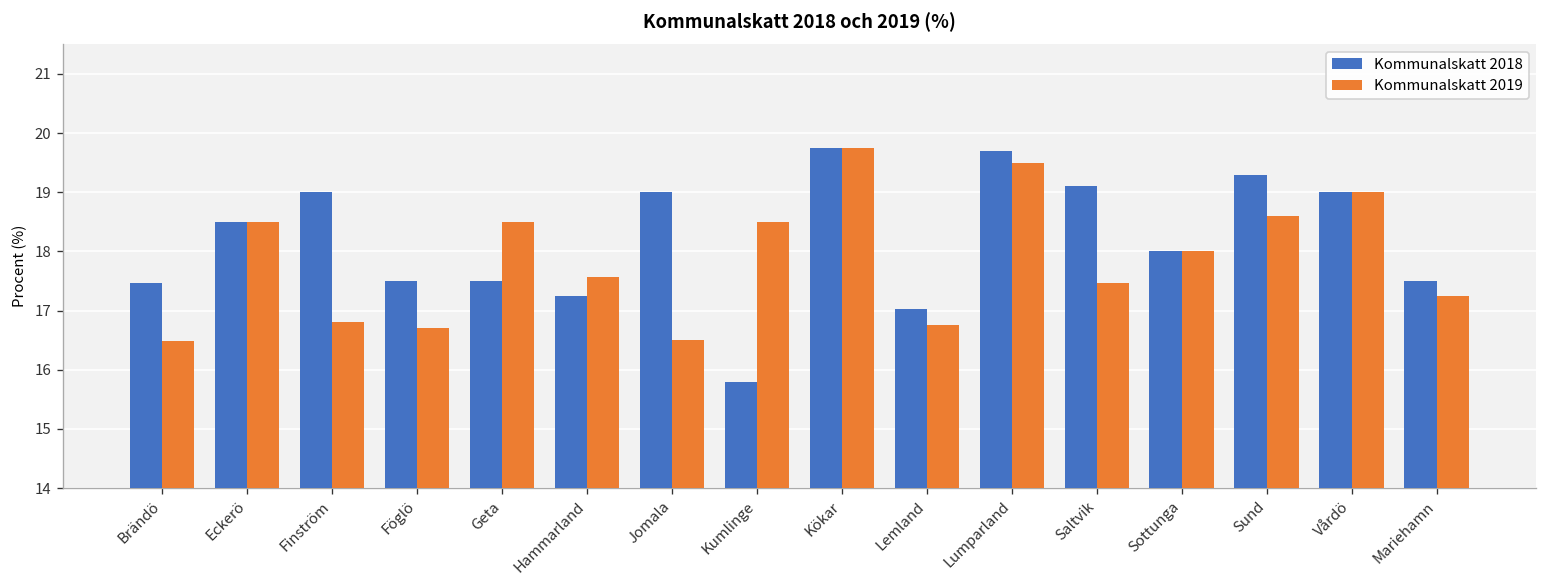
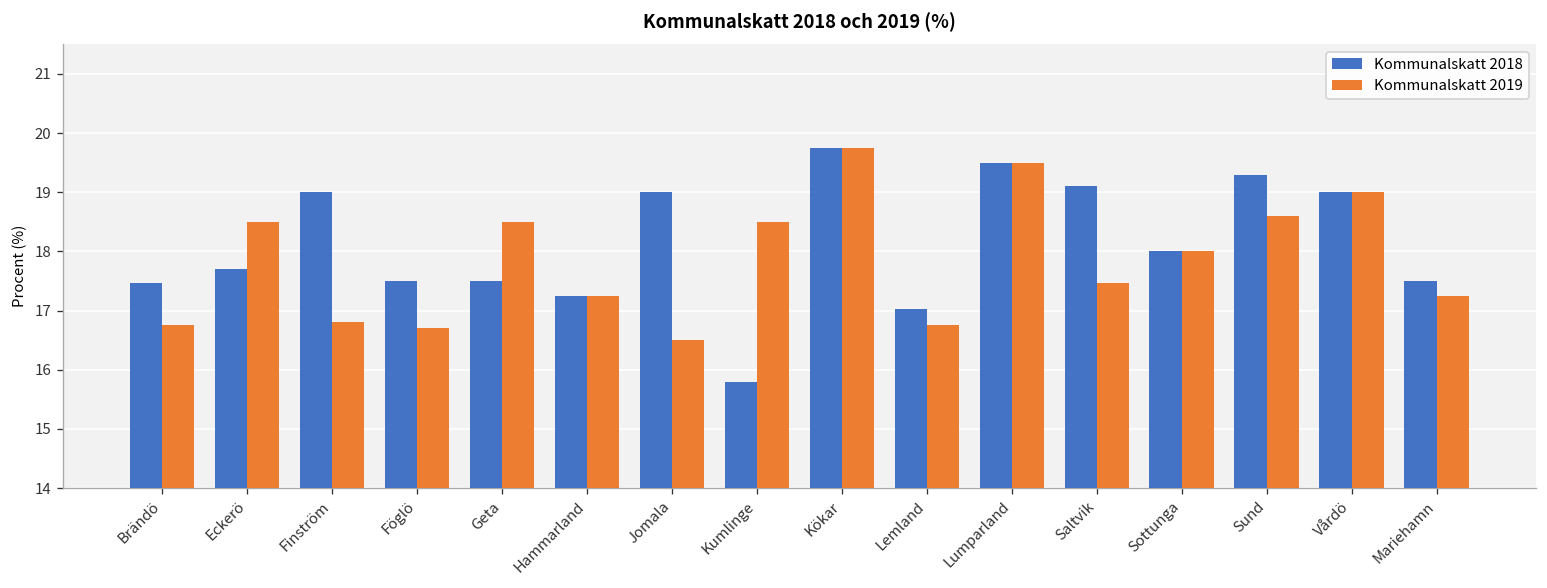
Kommunalskatt 2019, Brändö: 16.5 -> 16.8
Kommunalskatt 2018, Eckerö: 18.5 -> 17.7
Kommunalskatt 2019, Hammarland: 17.6 -> 17.3
Kommunalskatt 2018, Lumparland: 19.7 -> 19.5
